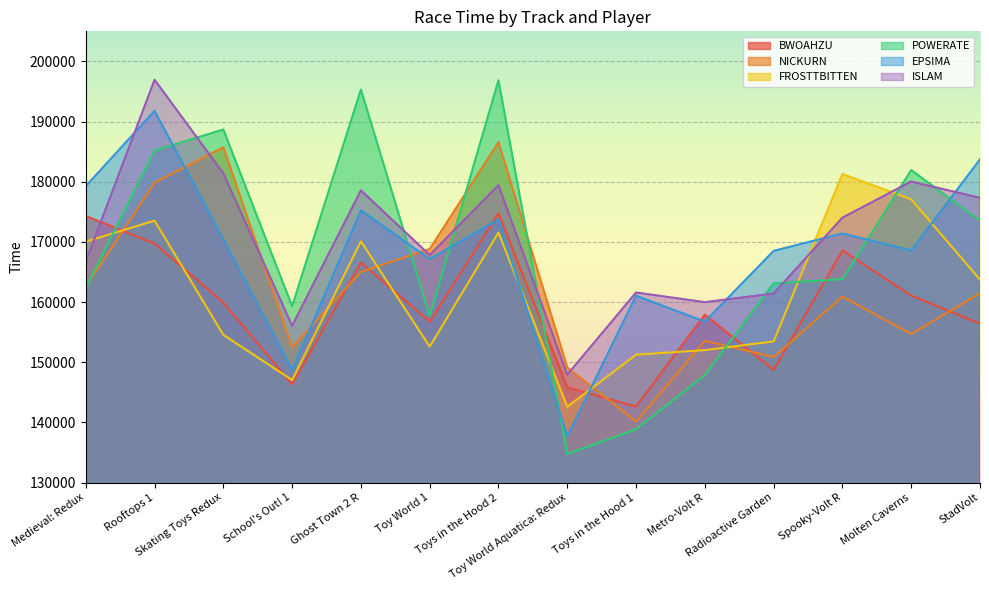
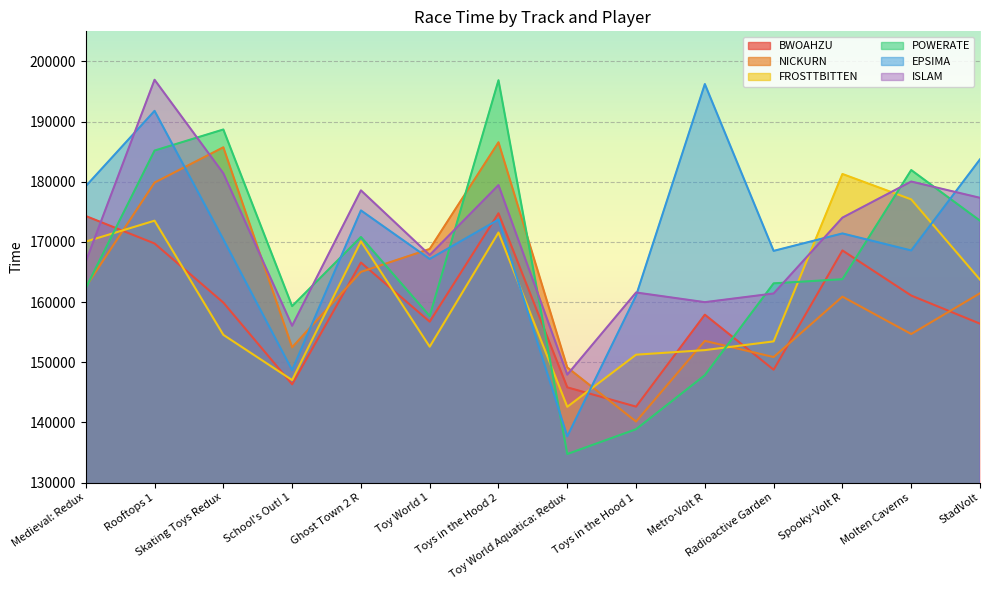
POWERATE, Ghost Town 2 R: 195000 -> 171000
EPSIMA, Metro-Volt R: 157000 -> 196000
